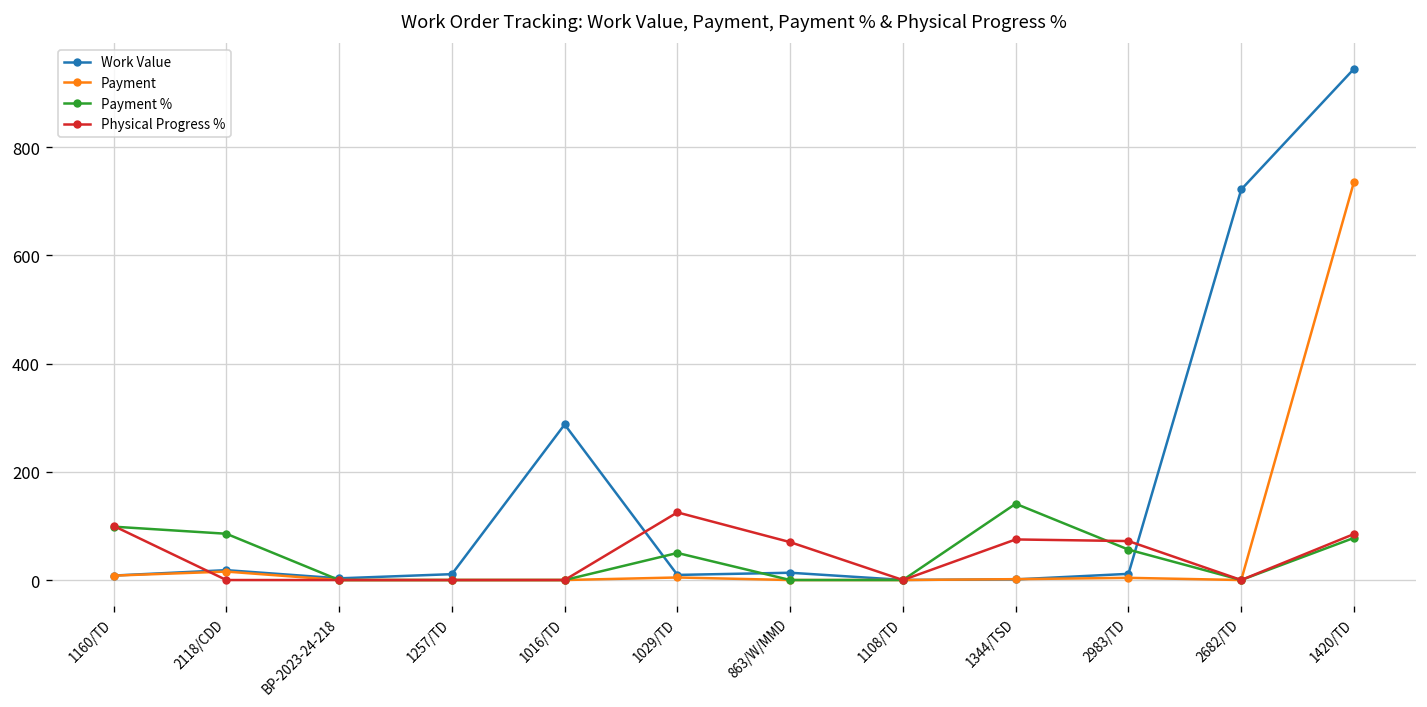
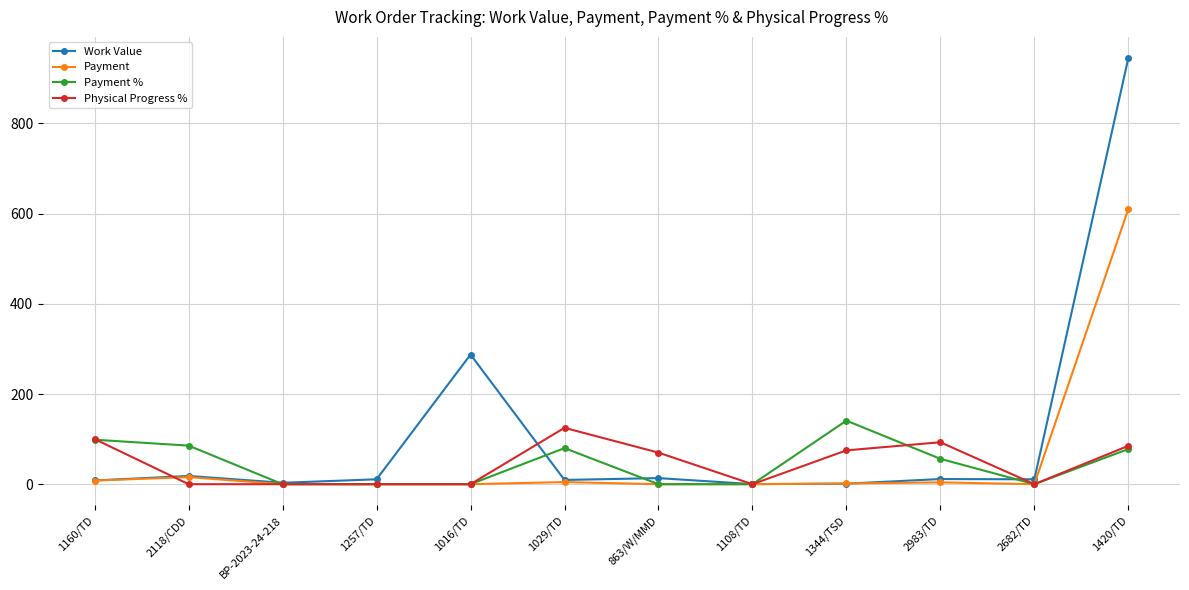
Payment %, 1029/TD: 50 -> 80
Physical Progress %, 2983/TD: 70 -> 90
Work Value, 2682/TD: 720 -> 10
Payment, 1420/TD: 740 -> 610
